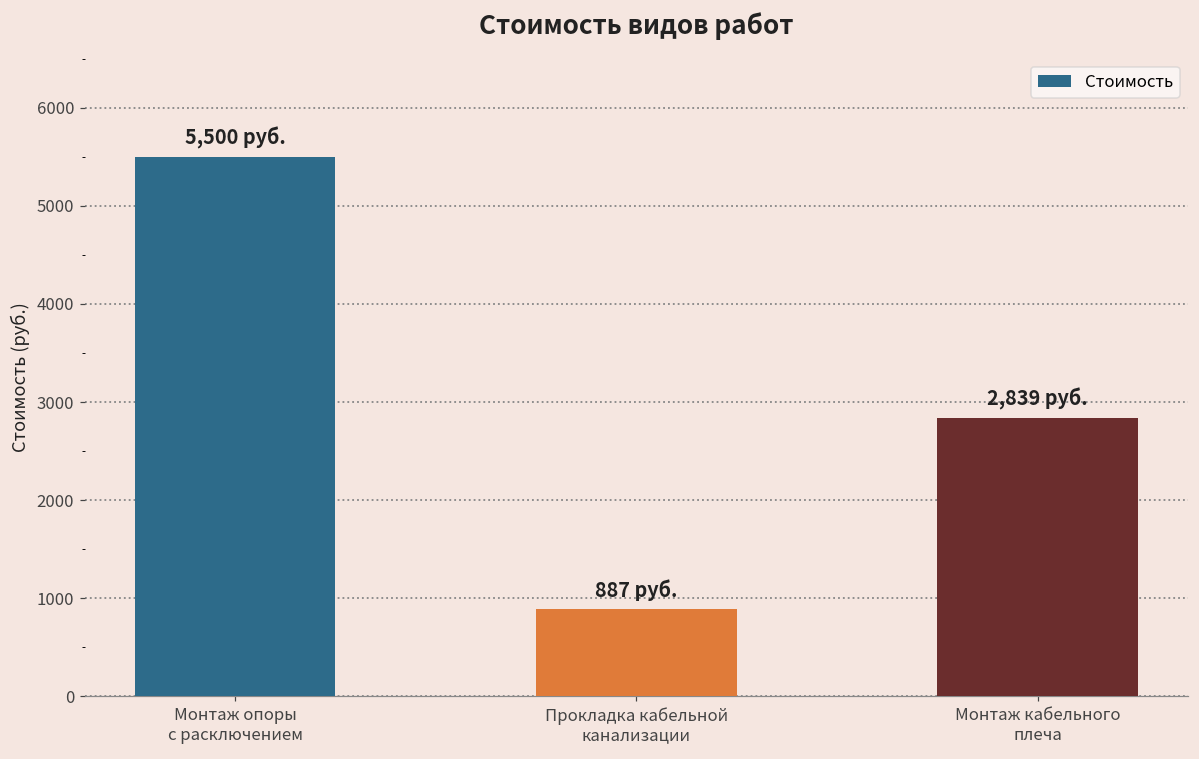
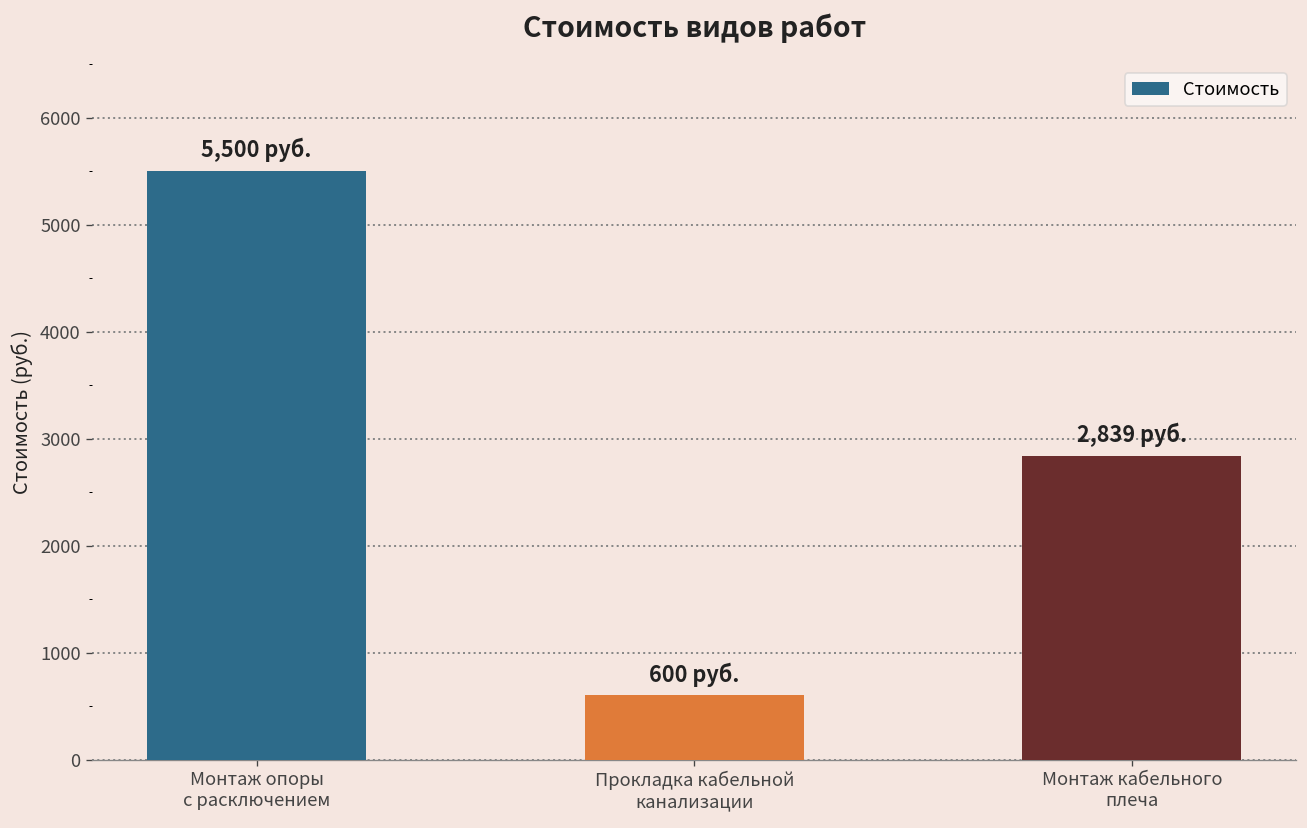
Прокладка кабельной канализации: 887 -> 600
